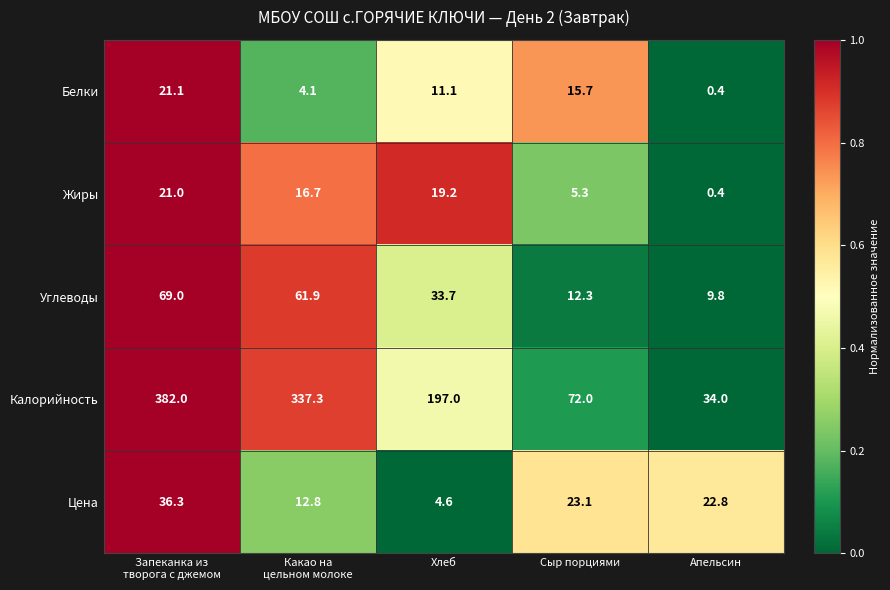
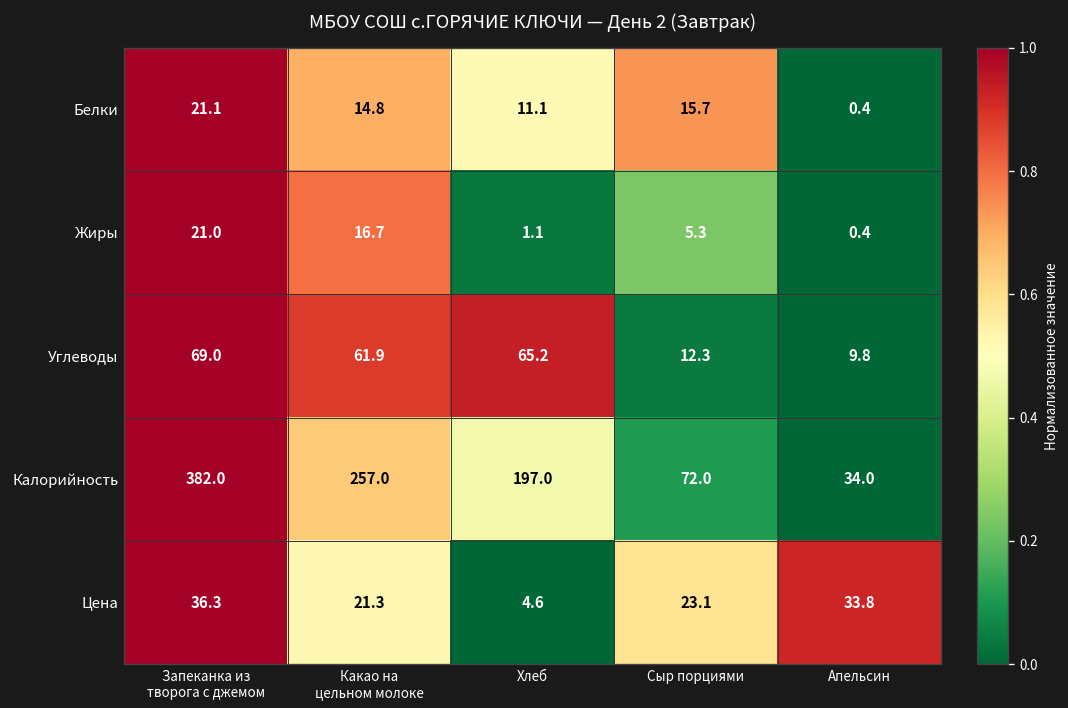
Белки, Какао на цельном молоке: 4.1 -> 14.8
Жиры, Хлеб: 19.2 -> 1.1
Углеводы, Хлеб: 33.7 -> 65.2
Калорийность, Какао на цельном молоке: 337.3 -> 257.0
Цена, Какао на цельном молоке: 12.8 -> 21.3
Цена, Апельсин: 22.8 -> 33.8
